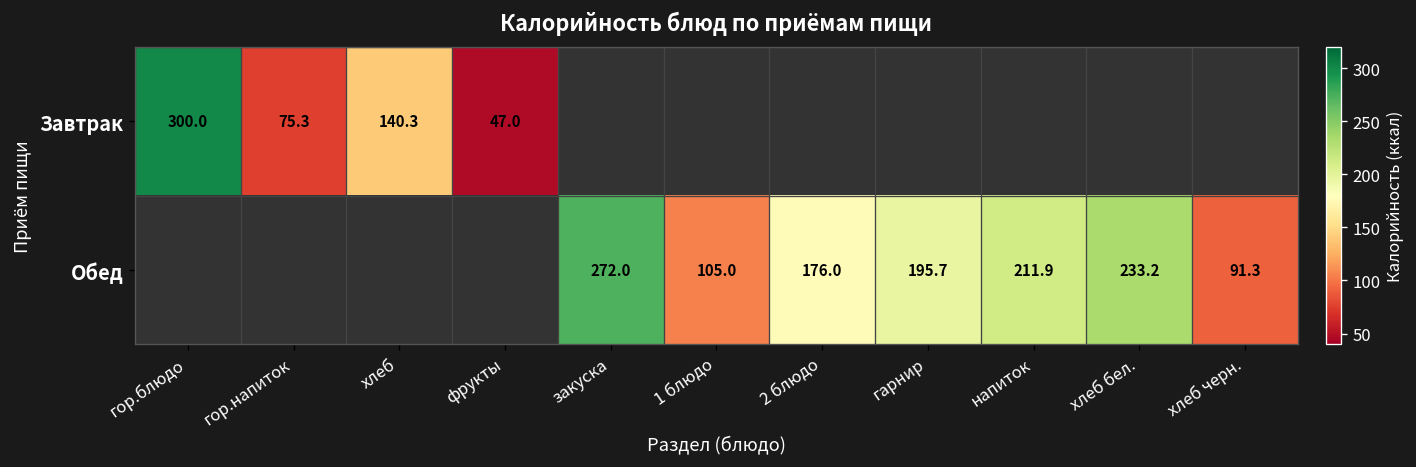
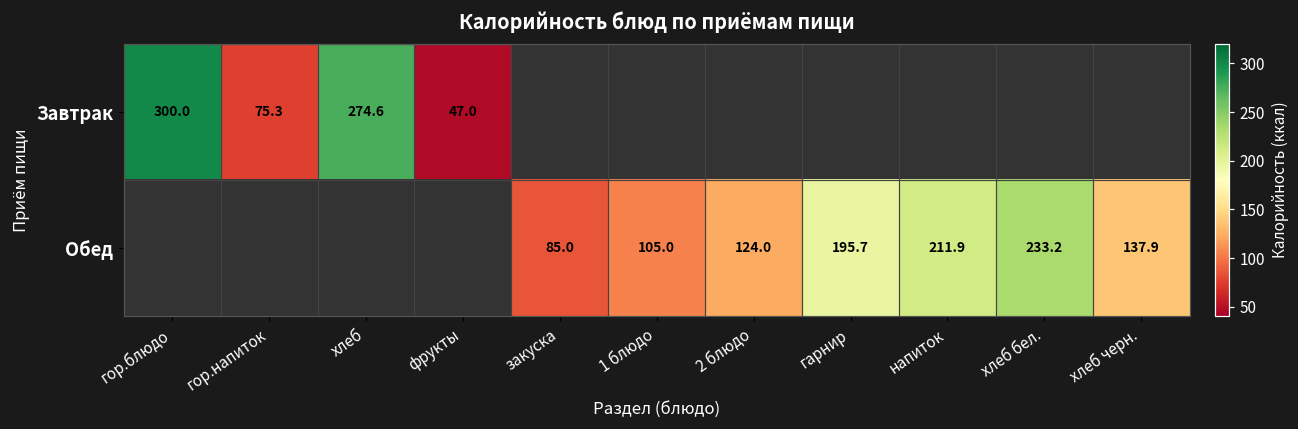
Завтрак, хлеб: 140.3 -> 274.6
Обед, закуска: 272.0 -> 85.0
Обед, 2 блюдо: 176.0 -> 124.0
Обед, хлеб черн.: 91.3 -> 137.9
